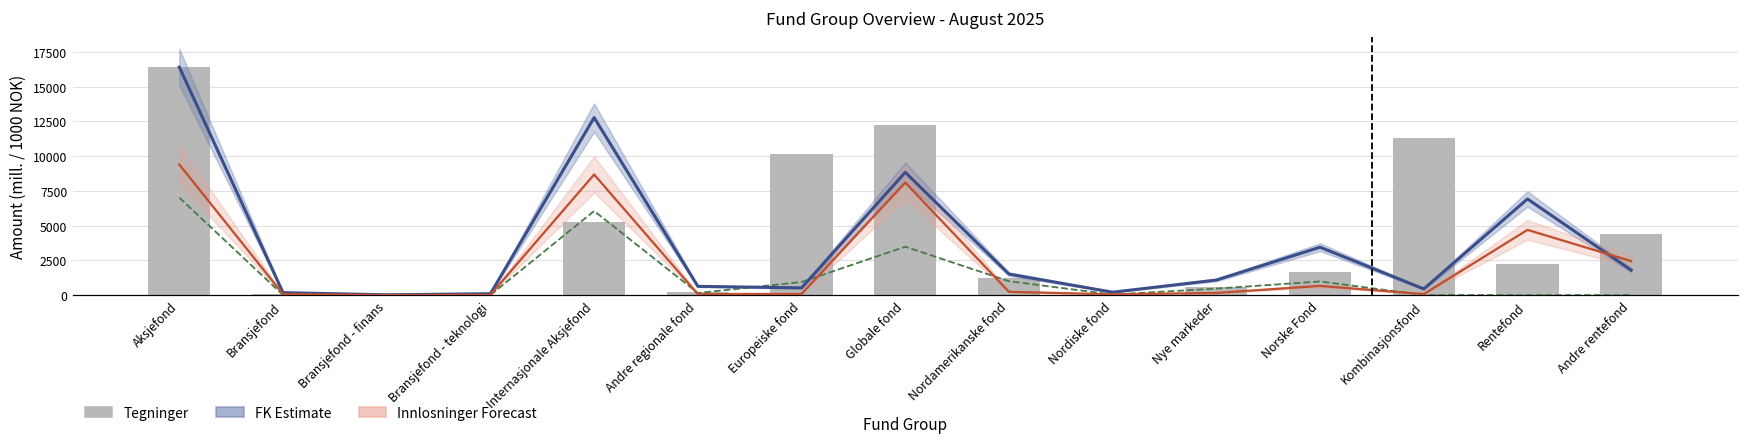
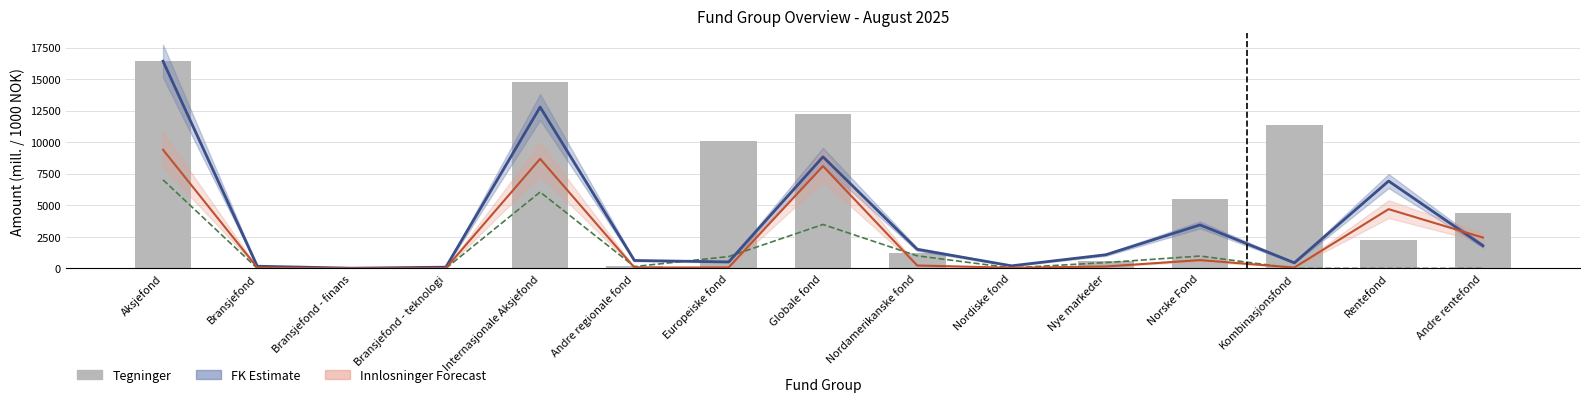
Tegninger, Internasjonale Aksjefond: 5300 -> 14700
Tegninger, Norske Fond: 1600 -> 5500
